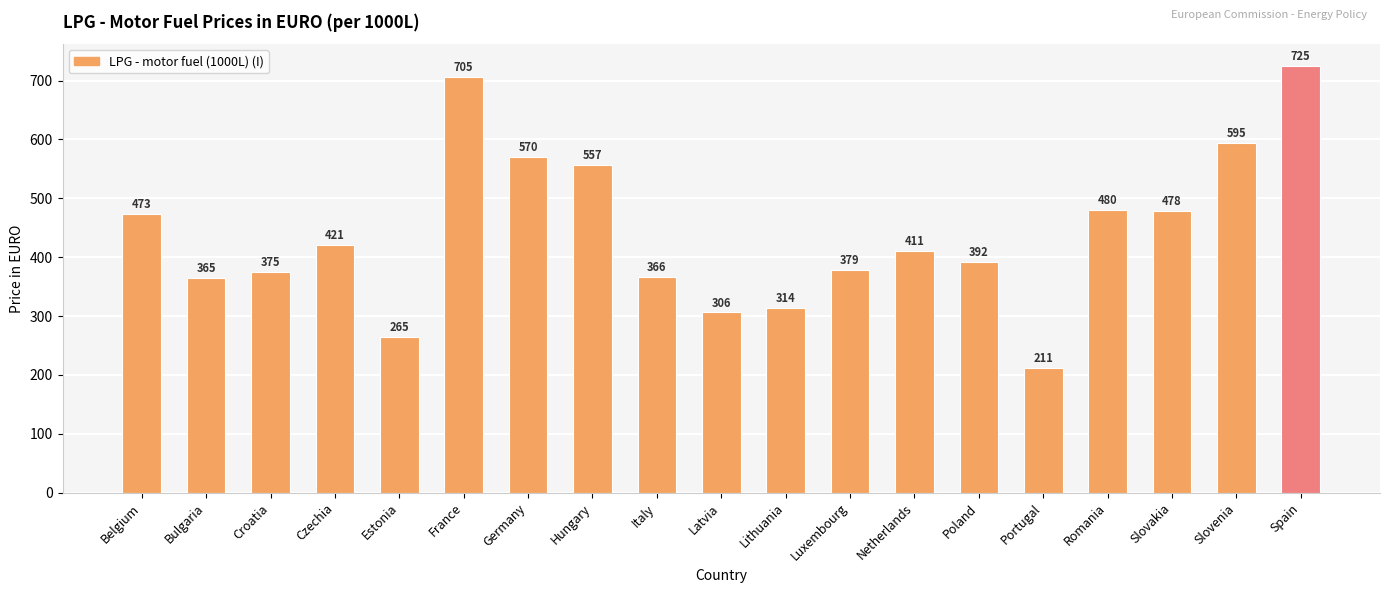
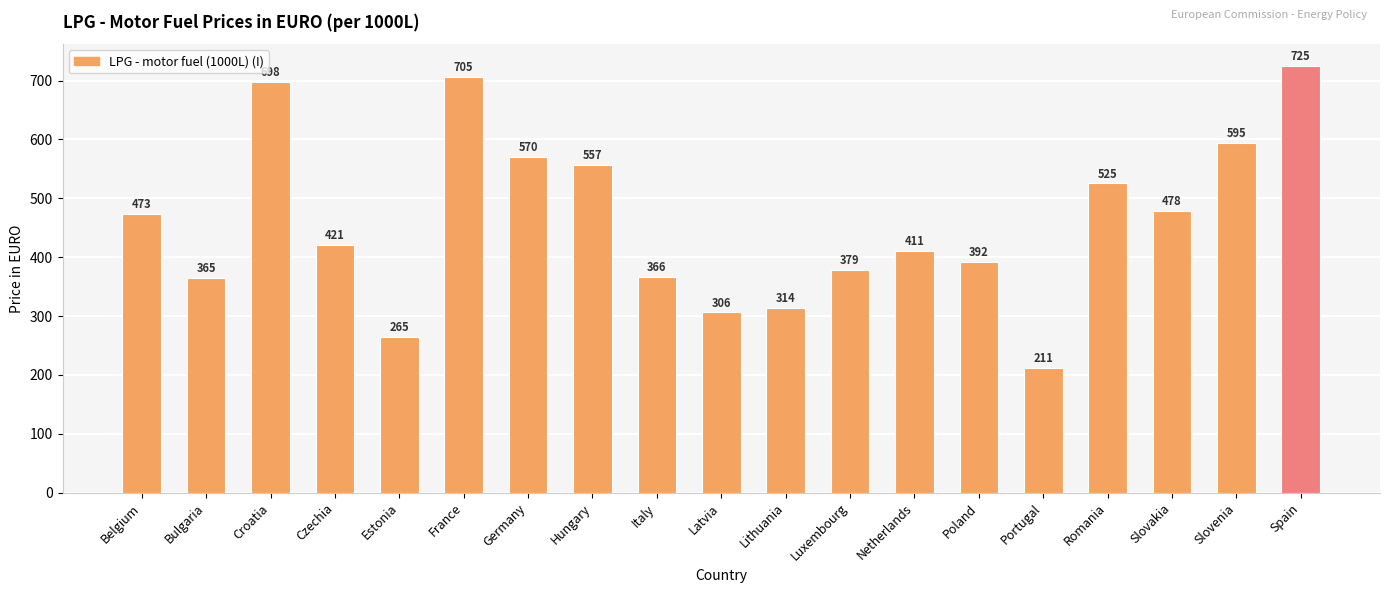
Croatia: 370 -> 700
Romania: 480 -> 525
